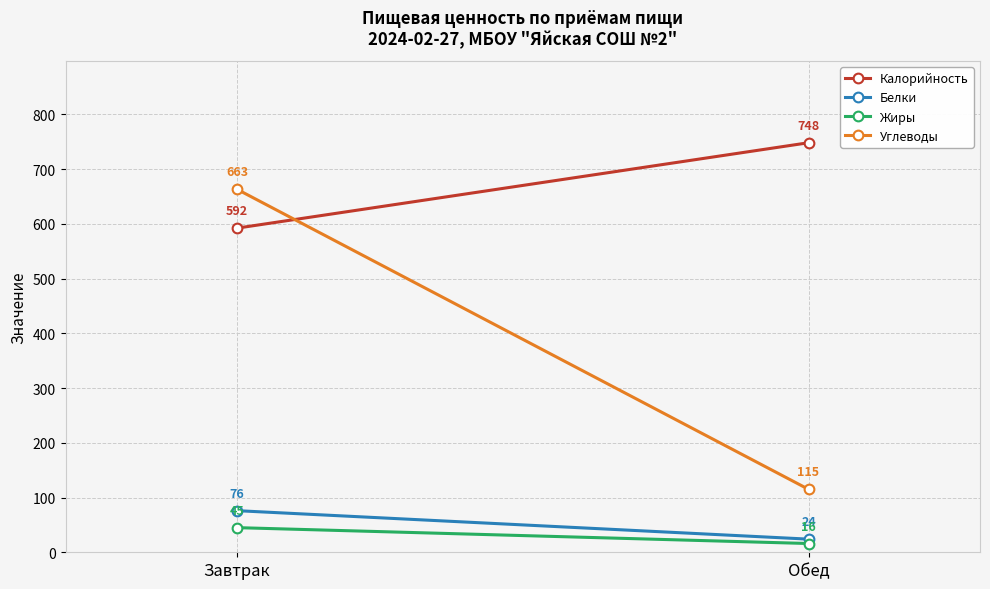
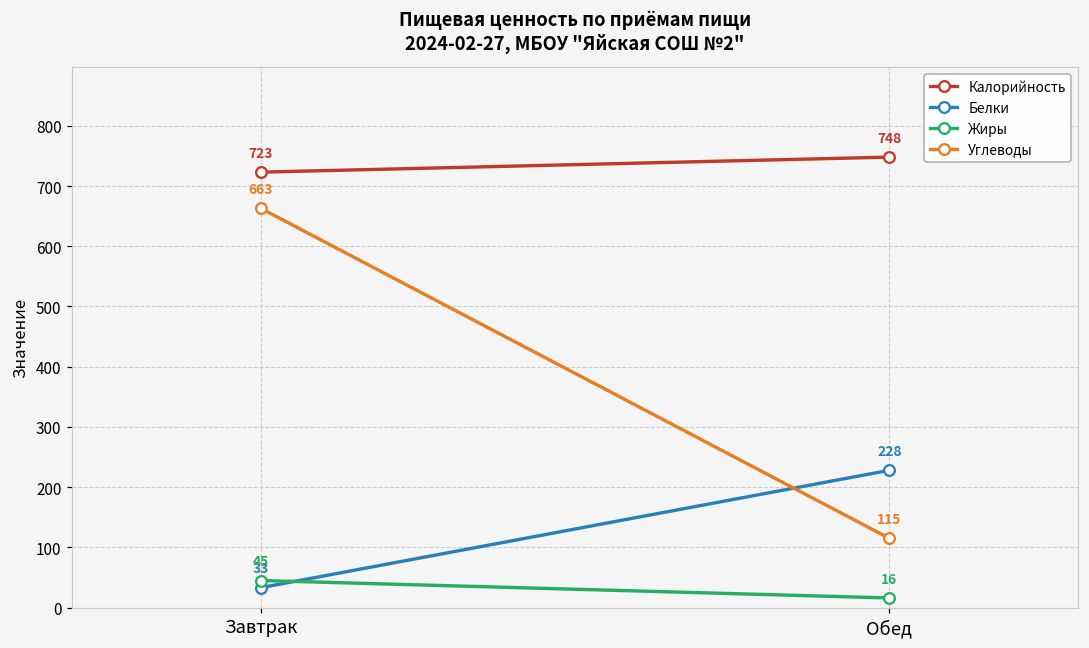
Калорийность, Завтрак: 592 -> 723
Белки, Завтрак: 76 -> 33
Белки, Обед: 24 -> 228
